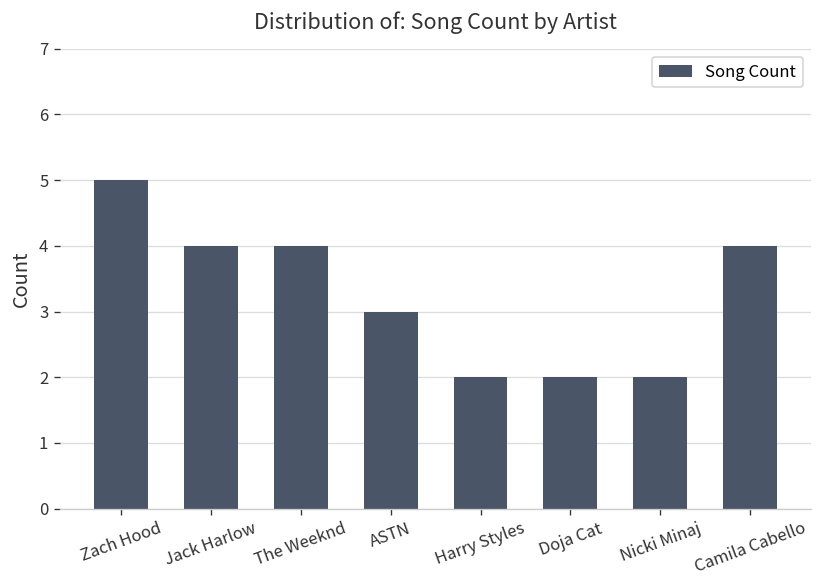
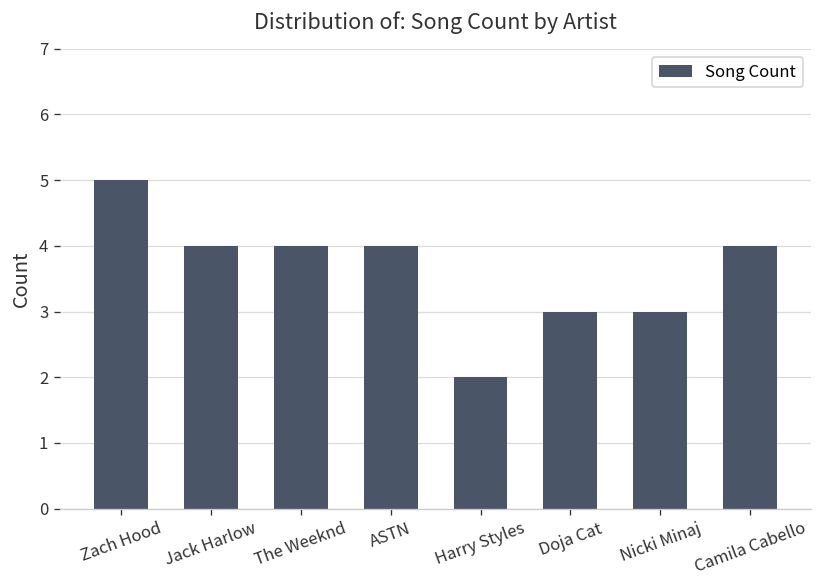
ASTN: 3 -> 4
Doja Cat: 2 -> 3
Nicki Minaj: 2 -> 3
